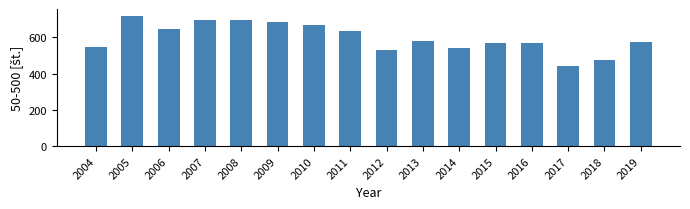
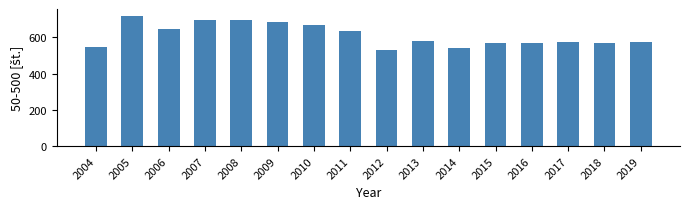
2017: 440 -> 580
2018: 480 -> 570
